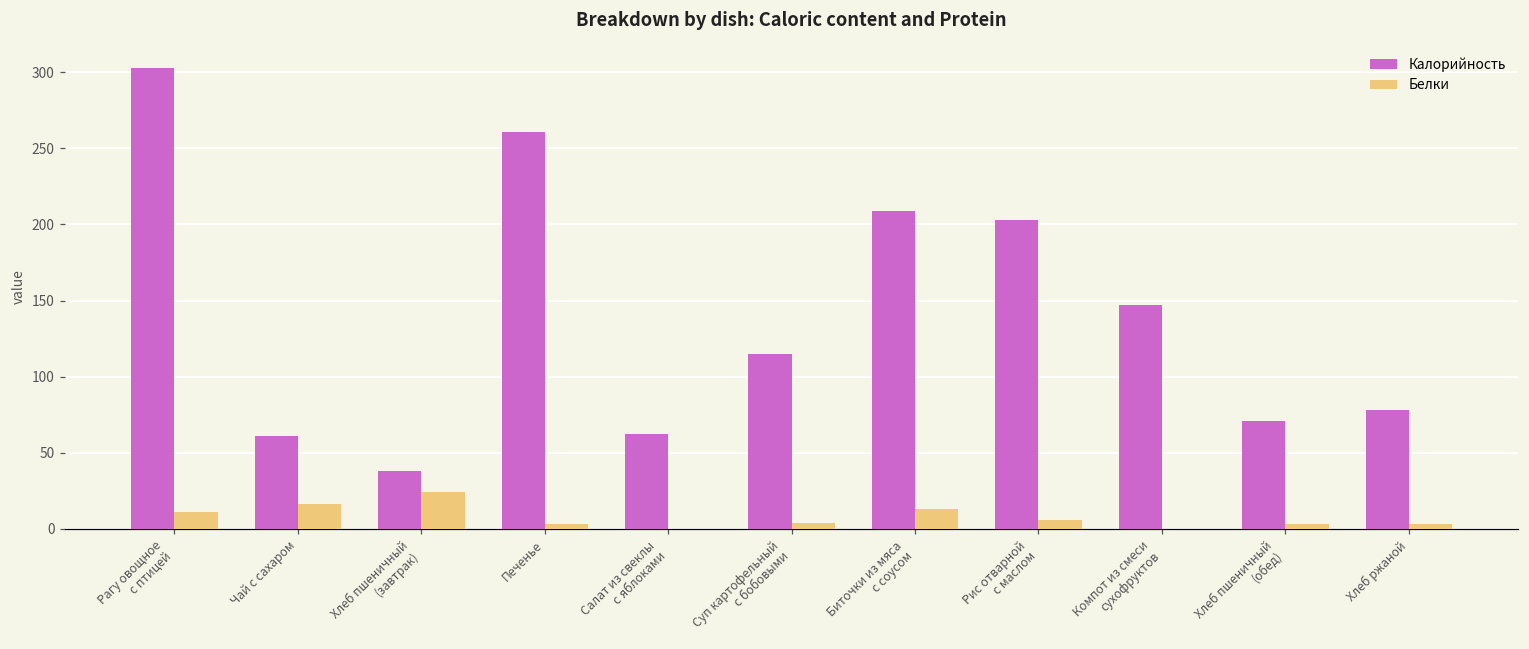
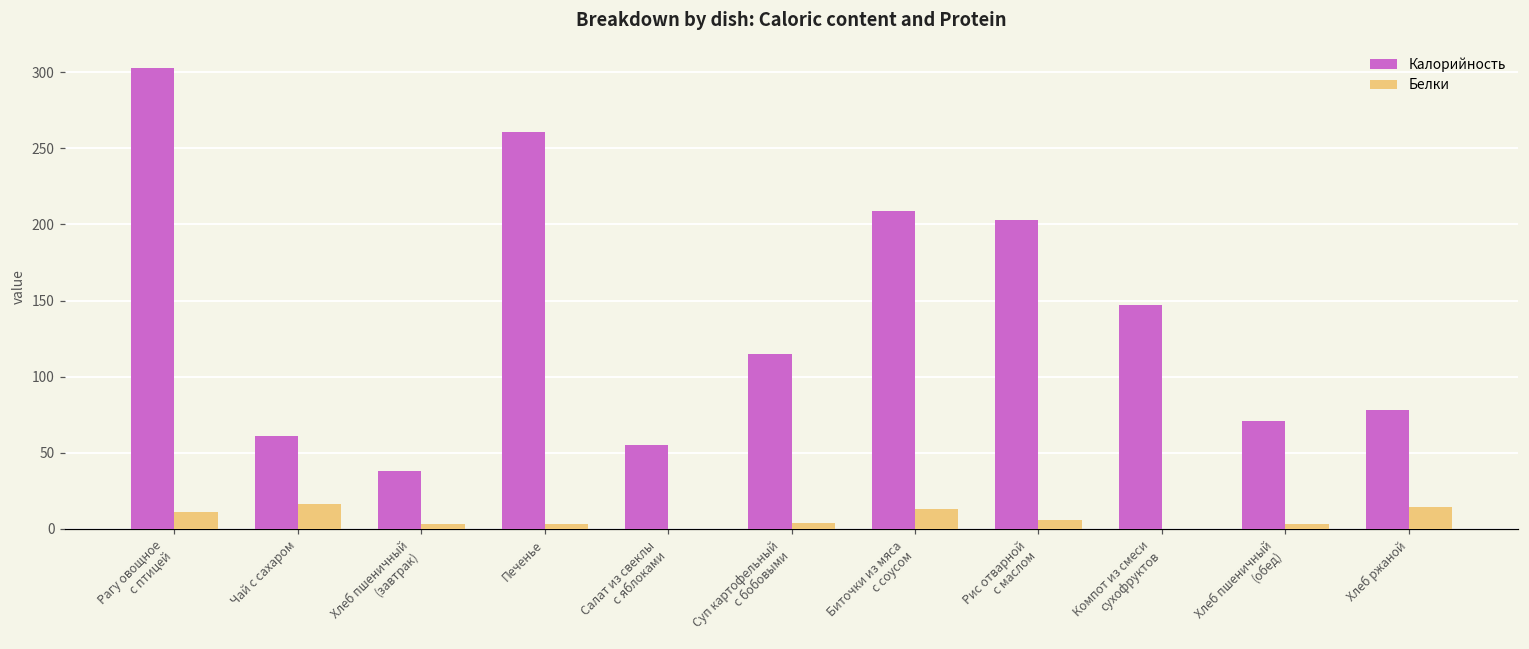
Белки, Хлеб пшеничный (завтрак): 24 -> 3
Калорийность, Салат из свеклы с яблоками: 62 -> 55
Белки, Хлеб ржаной: 3 -> 14
